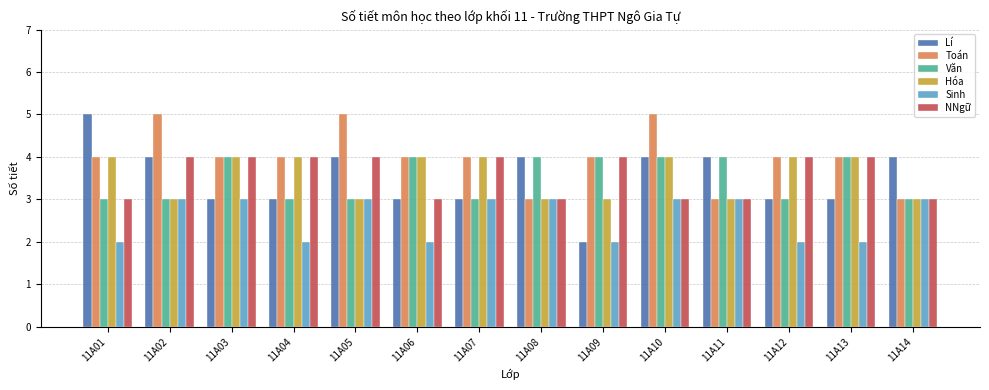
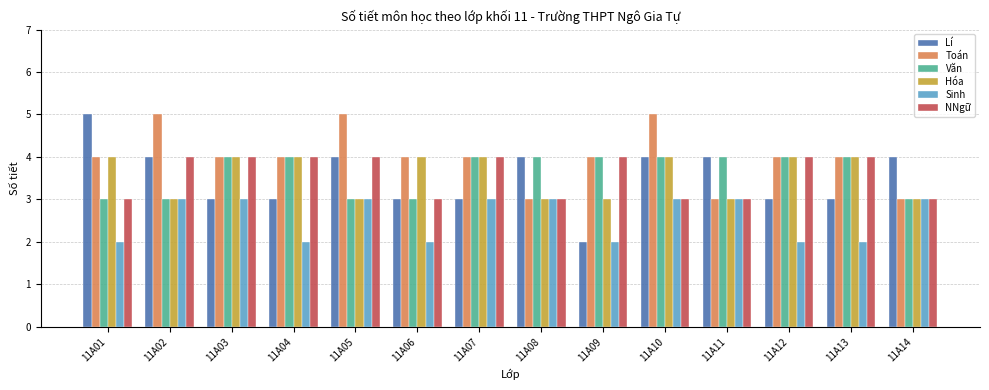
Văn, 11A04: 3 -> 4
Văn, 11A06: 4 -> 3
Văn, 11A07: 3 -> 4
Văn, 11A12: 3 -> 4
